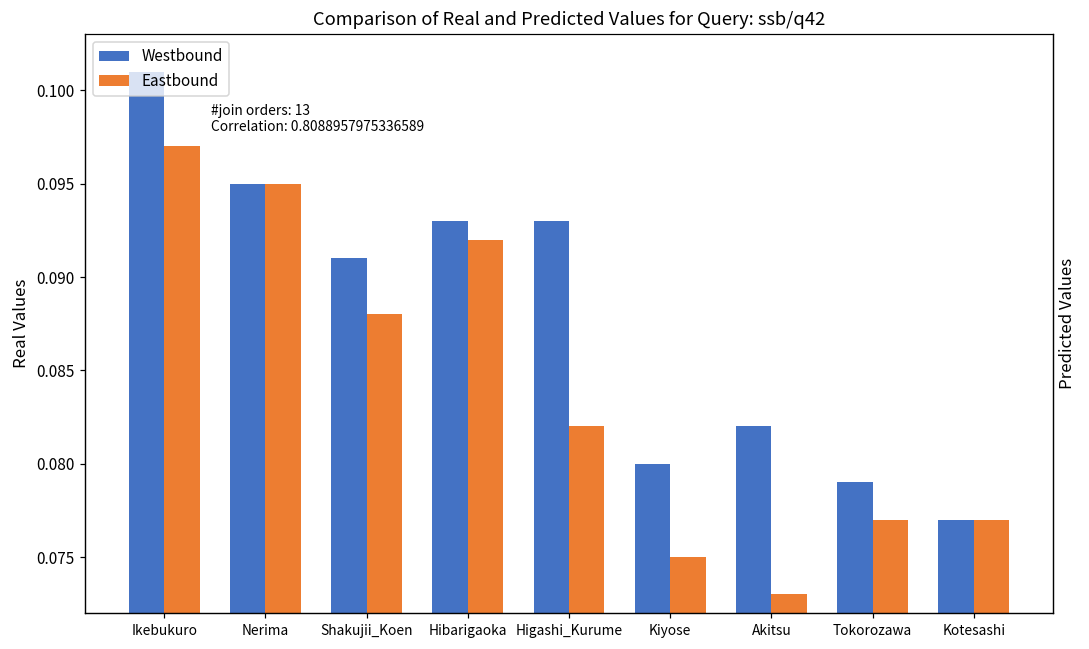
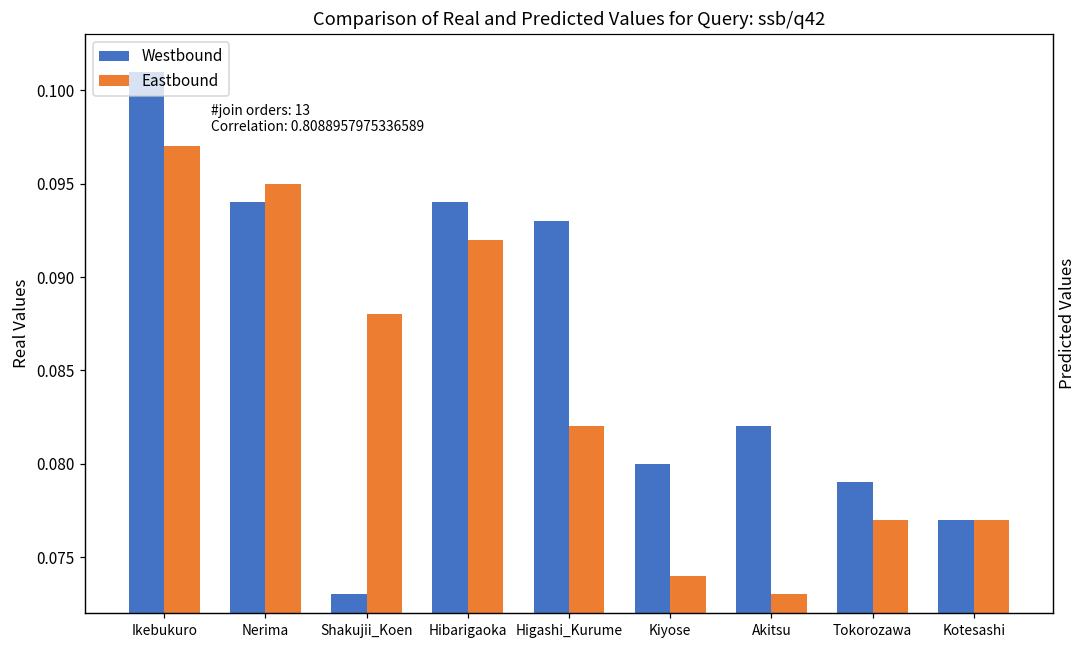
Westbound, Nerima: 0.095 -> 0.094
Westbound, Shakujii_Koen: 0.091 -> 0.073
Westbound, Hibarigaoka: 0.093 -> 0.094
Eastbound, Kiyose: 0.075 -> 0.074
